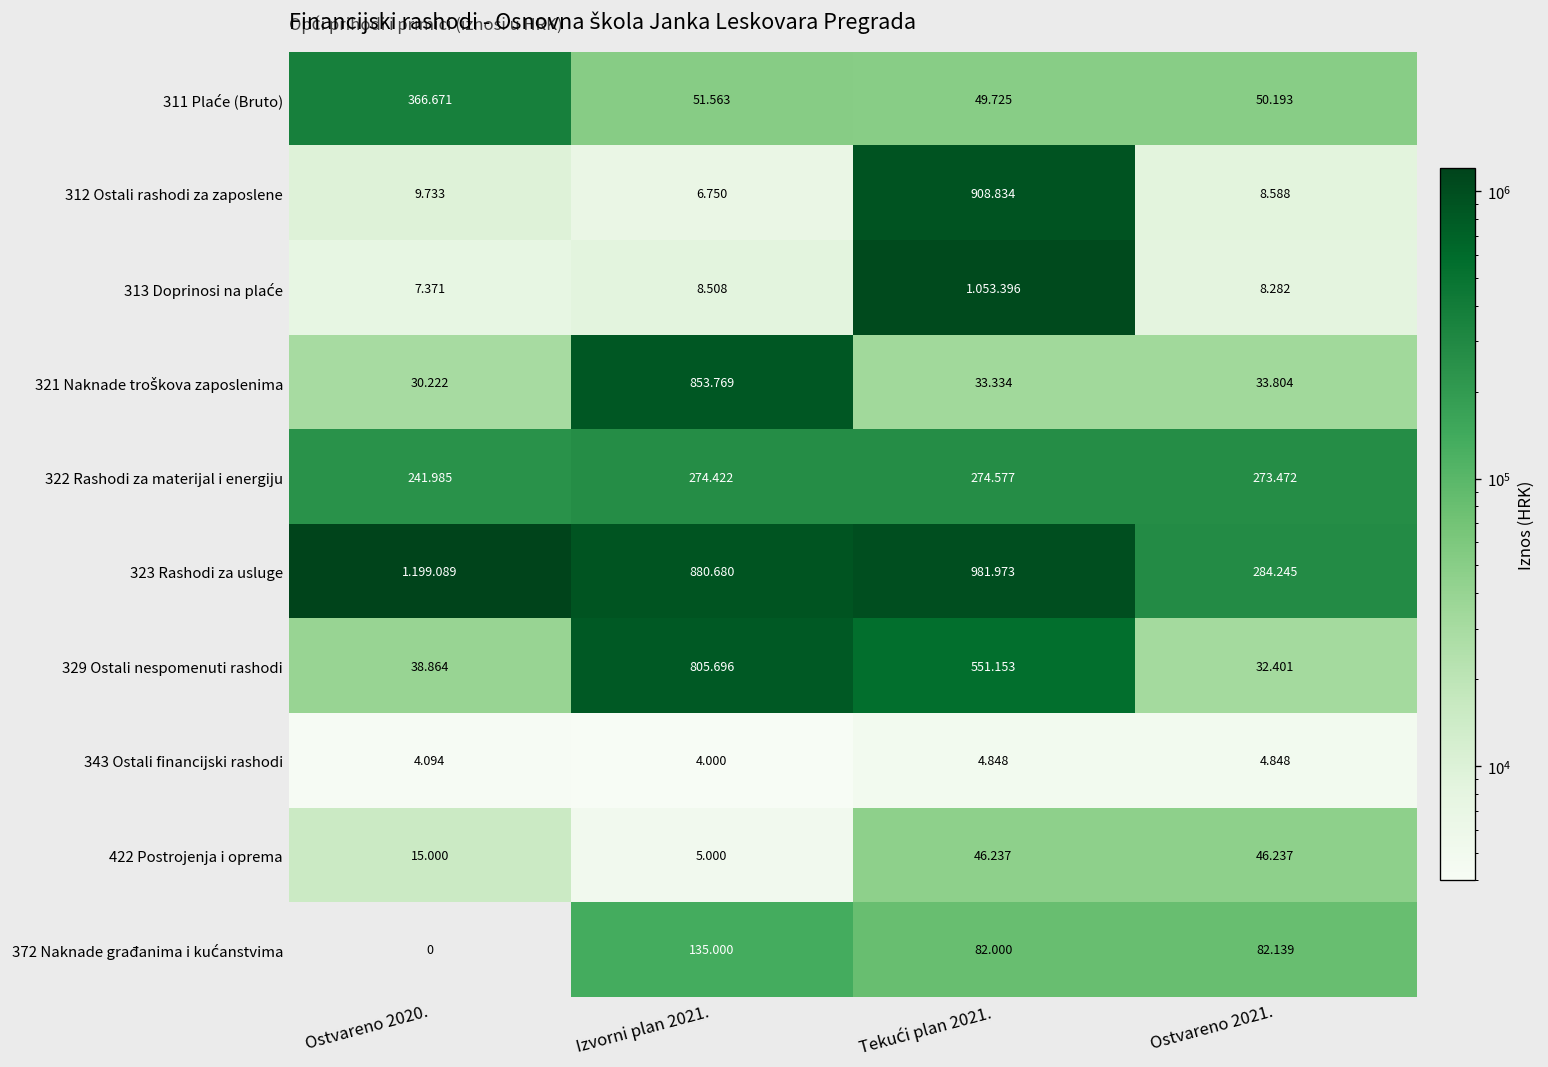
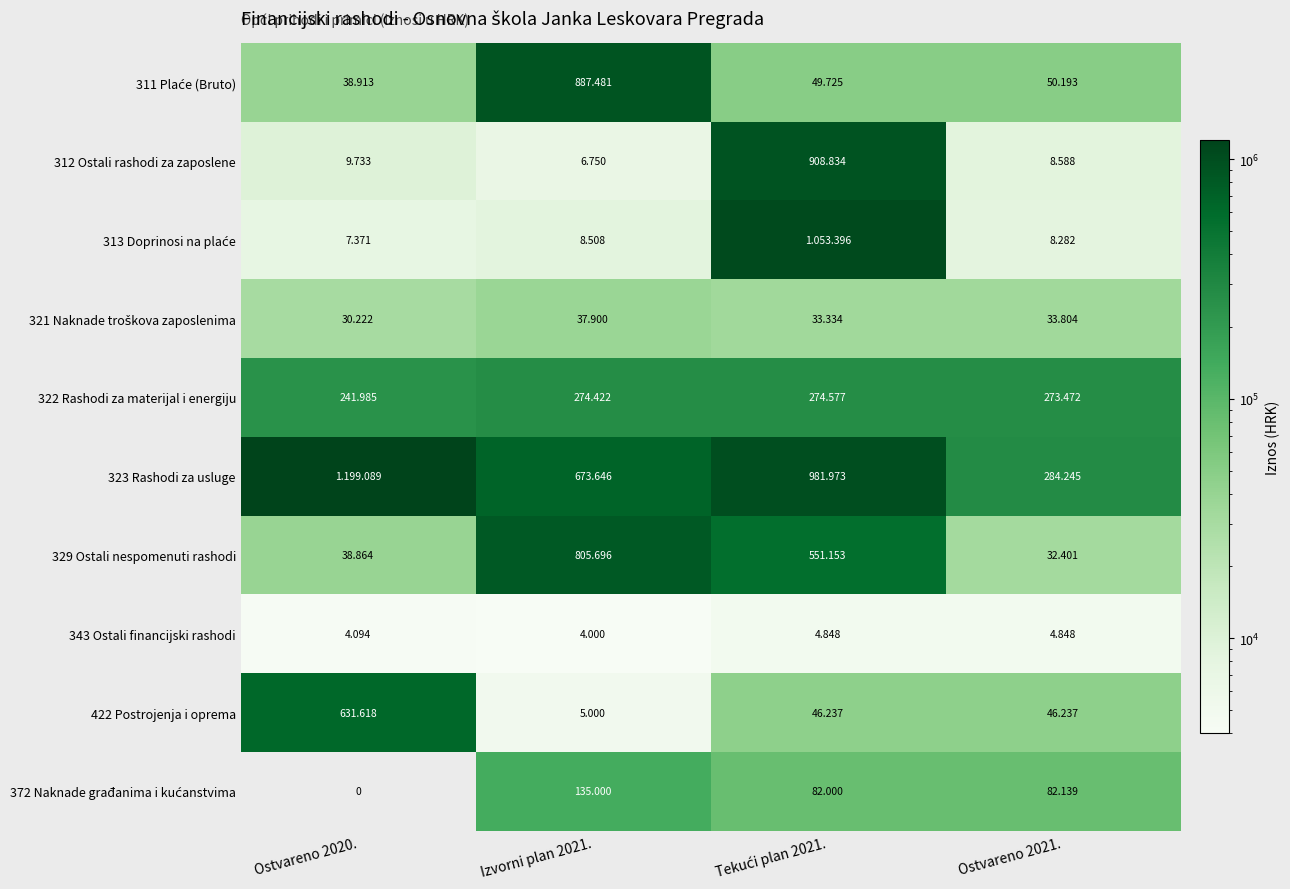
311 Plaće (Bruto), Ostvareno 2020.: 366.671 -> 38.913
311 Plaće (Bruto), Izvorni plan 2021.: 51.563 -> 887.481
321 Naknade troškova zaposlenima, Izvorni plan 2021.: 853.769 -> 37.900
323 Rashodi za usluge, Izvorni plan 2021.: 880.680 -> 673.646
422 Postrojenja i oprema, Ostvareno 2020.: 15.000 -> 631.618
